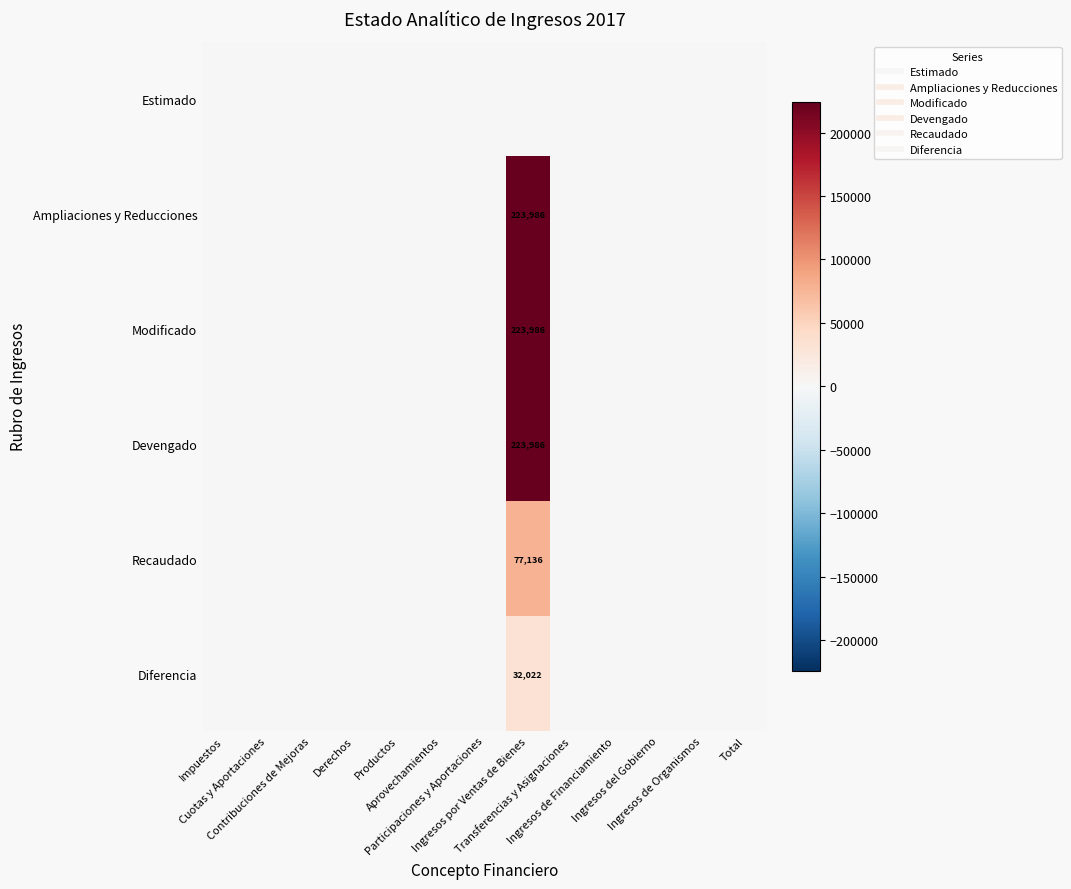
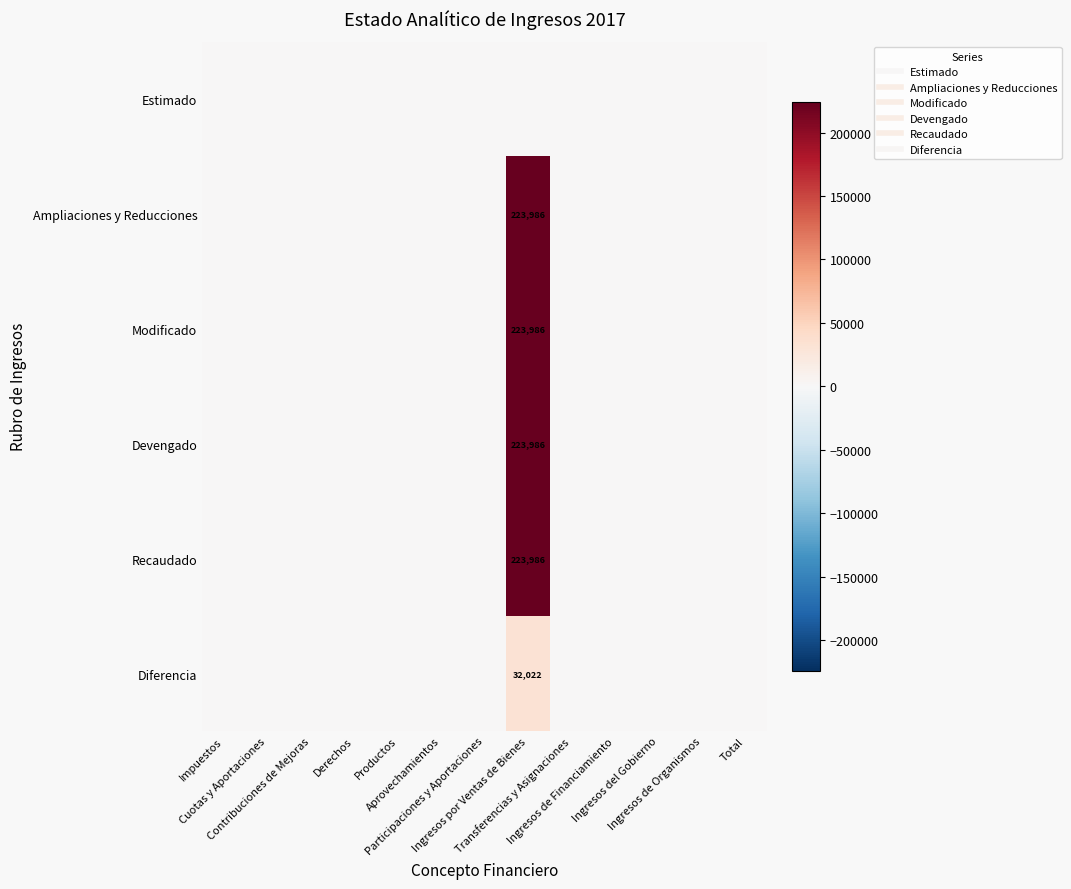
Recaudado, Ingresos por Ventas de Bienes: 77,136 -> 223,986
